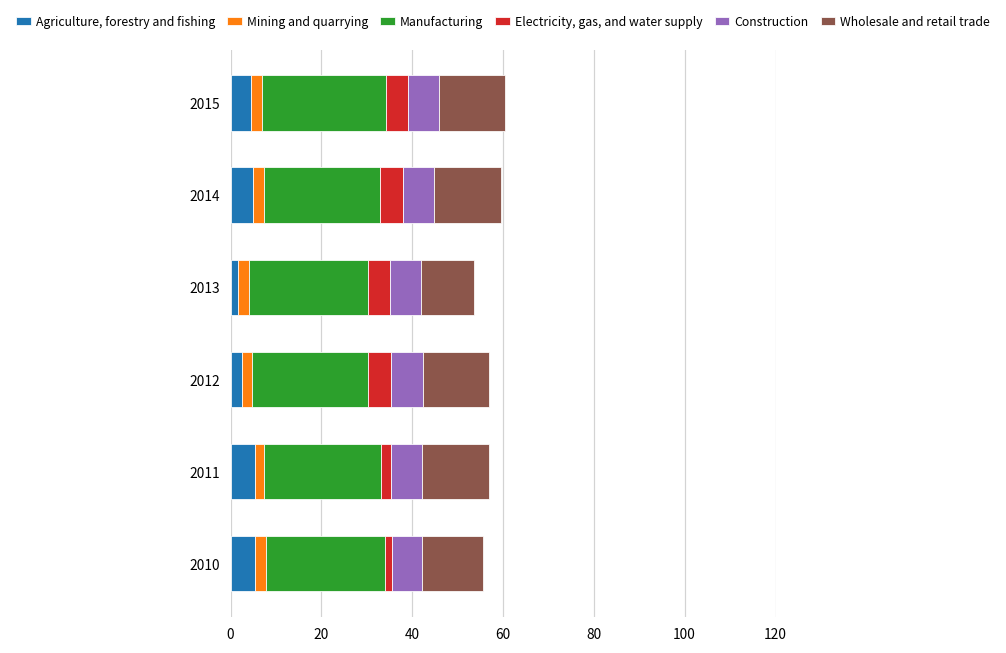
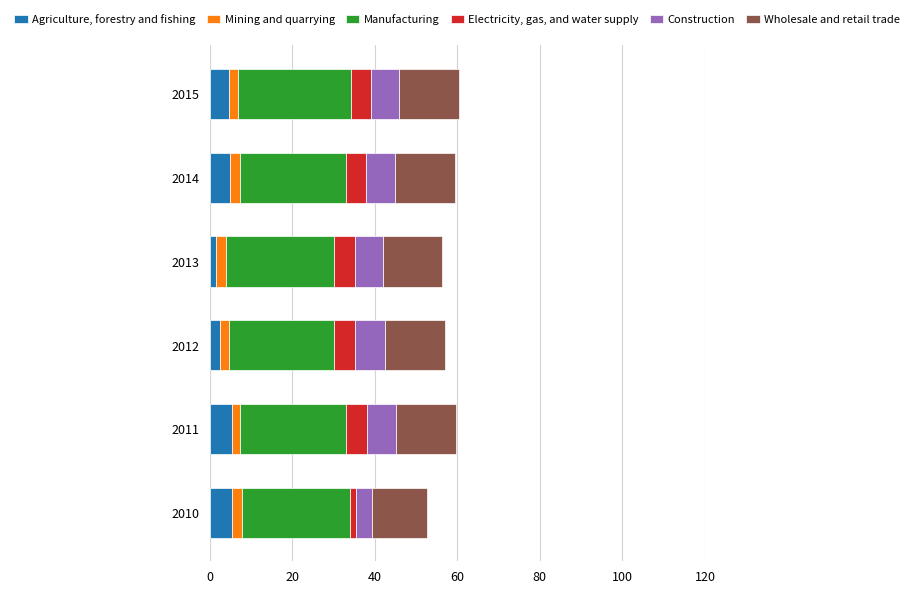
Wholesale and retail trade, 2013: 12 -> 14
Electricity, gas, and water supply, 2011: 2 -> 5
Construction, 2010: 7 -> 4
